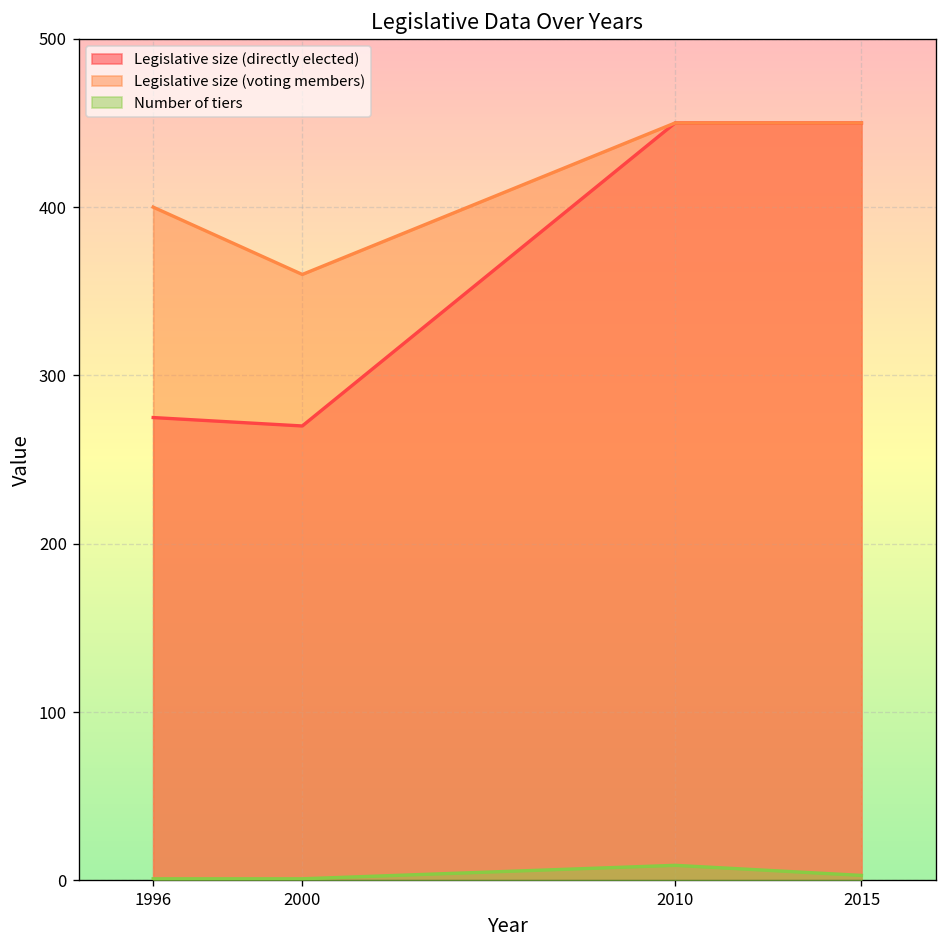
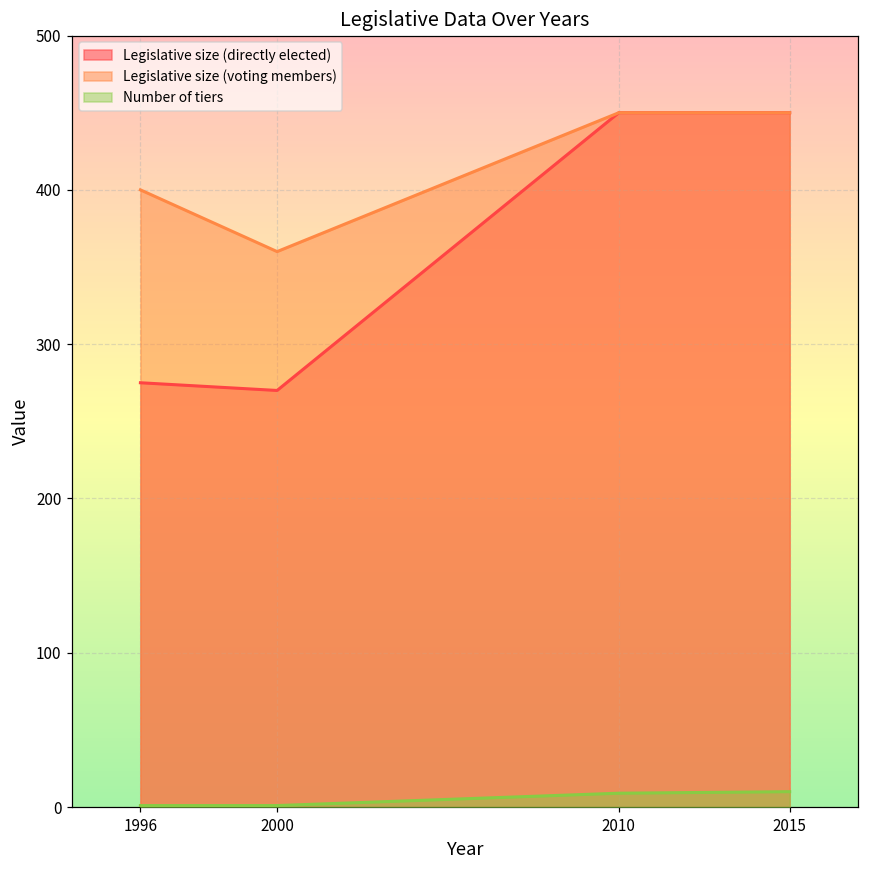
Number of tiers, 2015: 3 -> 10
